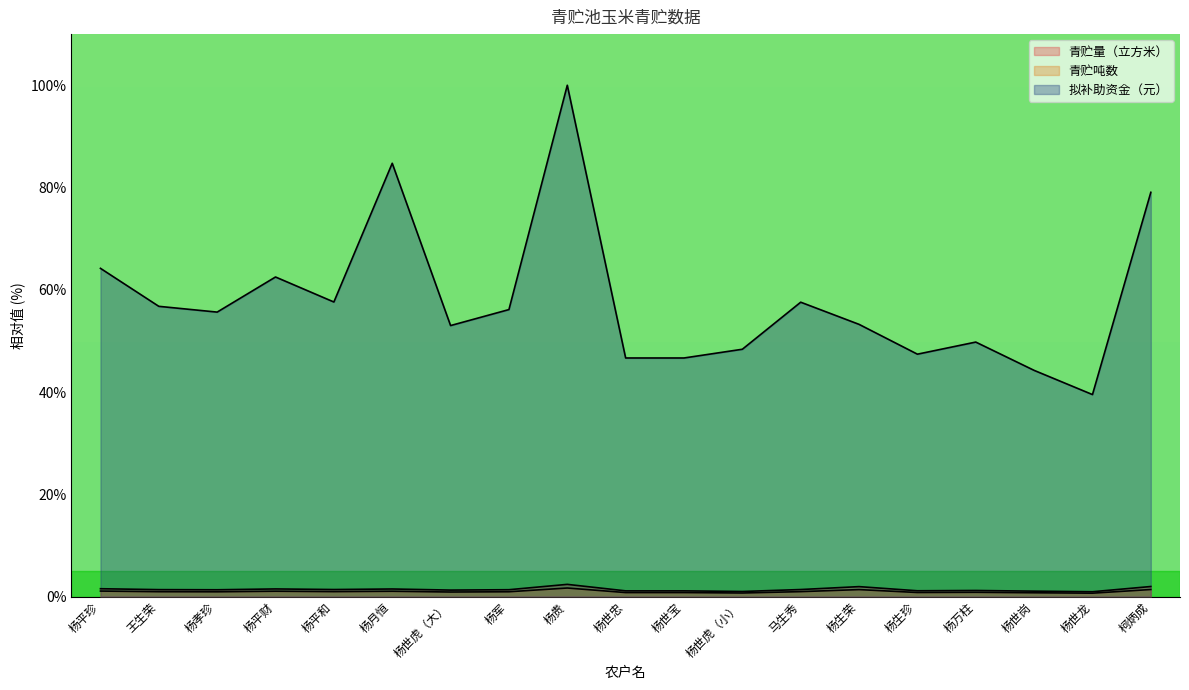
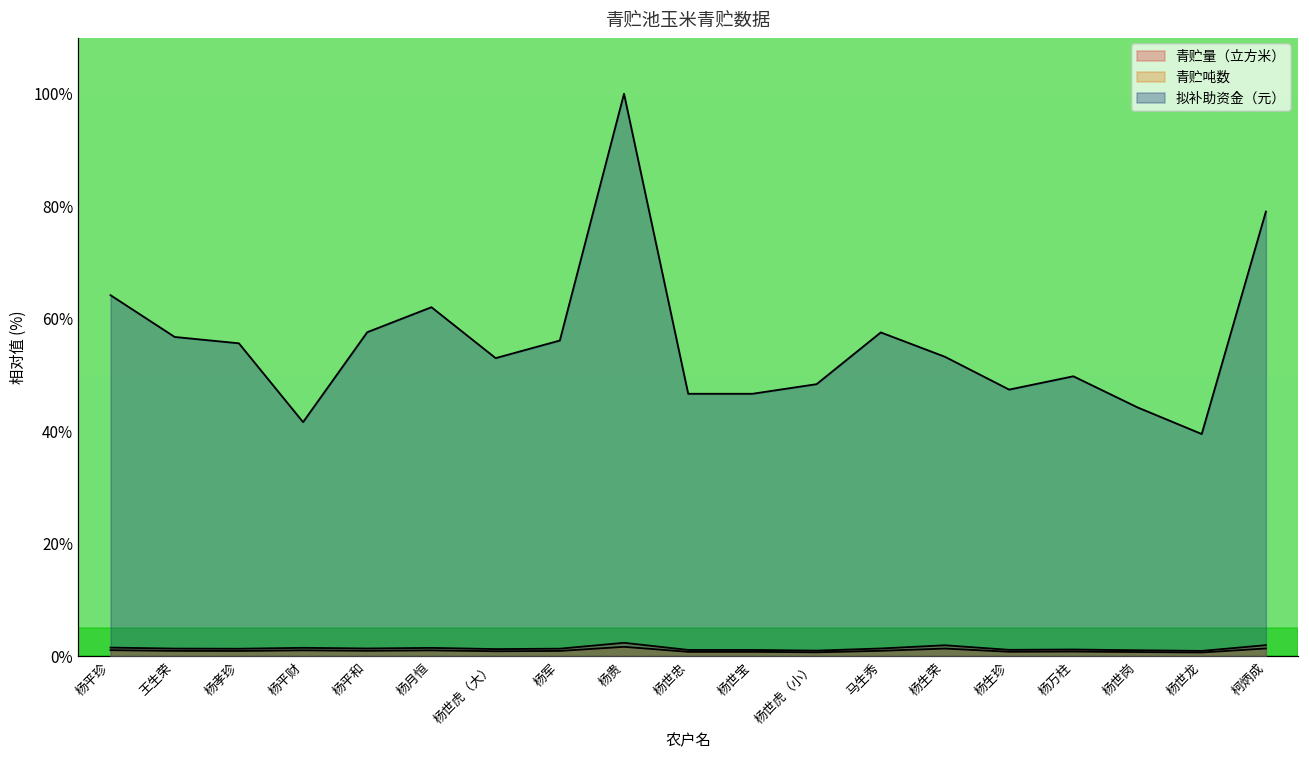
拟补助资金（元）, 杨平财: 62% -> 42%
拟补助资金（元）, 杨月恒: 85% -> 62%
